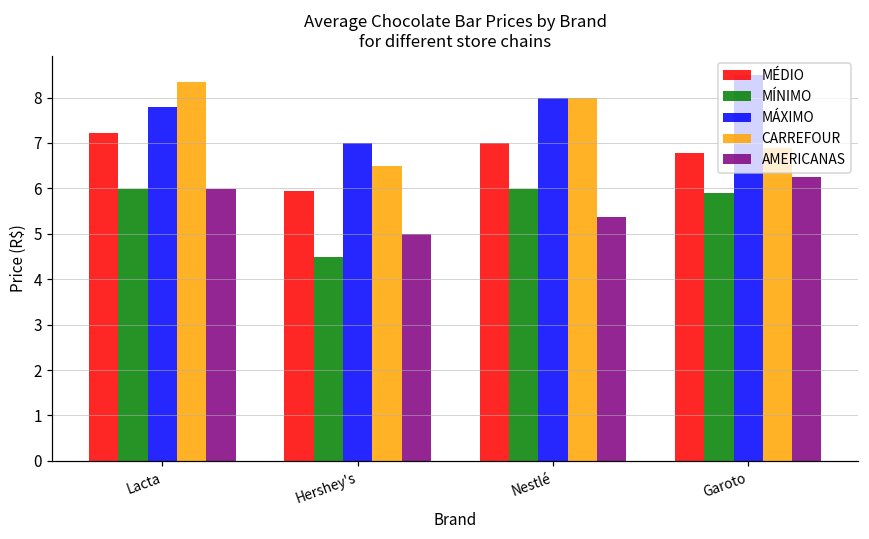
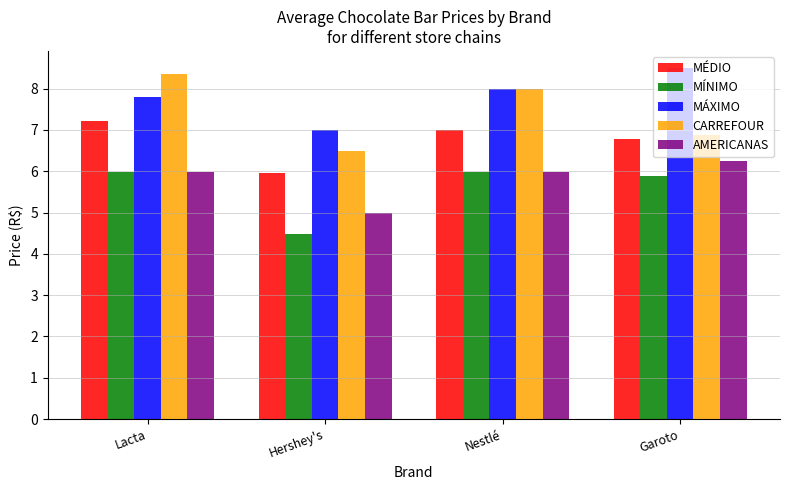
AMERICANAS, Nestlé: 5.4 -> 6.0
